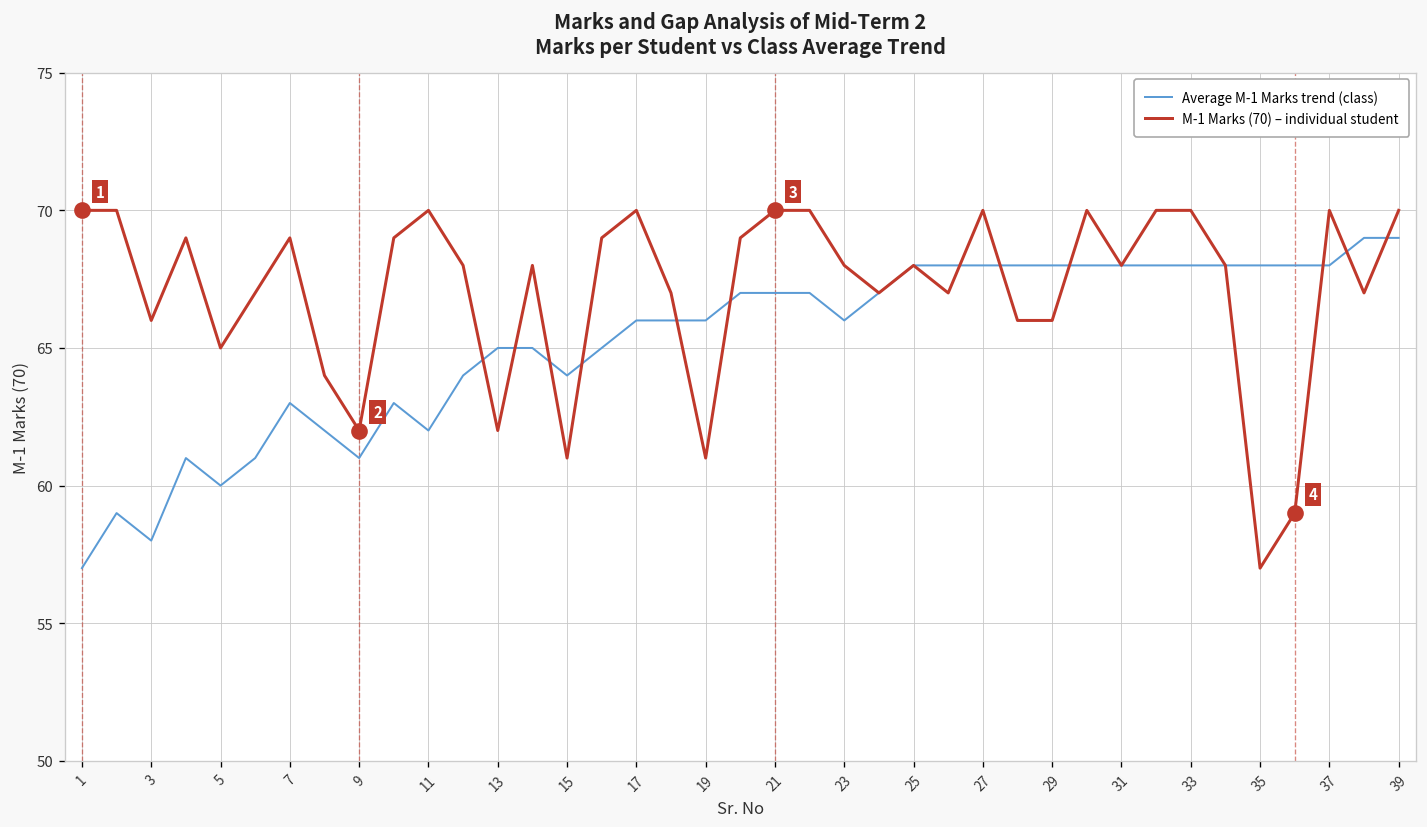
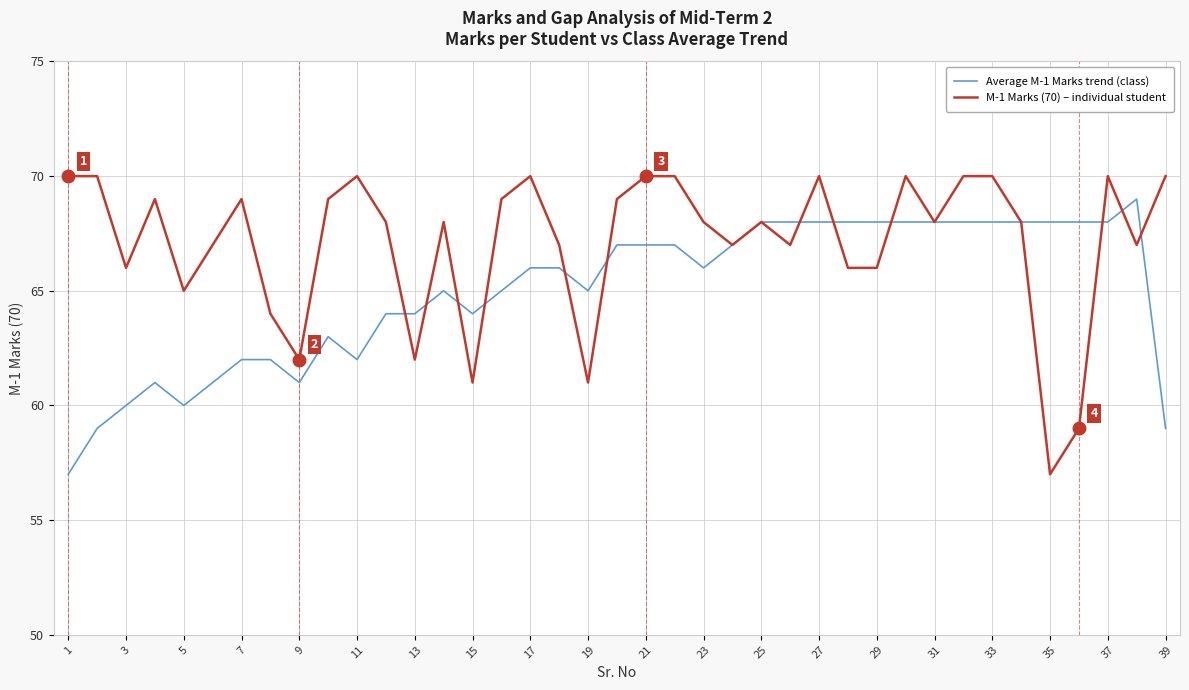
Average M-1 Marks trend (class), 3: 58 -> 60
Average M-1 Marks trend (class), 7: 63 -> 62
Average M-1 Marks trend (class), 13: 65 -> 64
Average M-1 Marks trend (class), 19: 66 -> 65
Average M-1 Marks trend (class), 39: 69 -> 59
